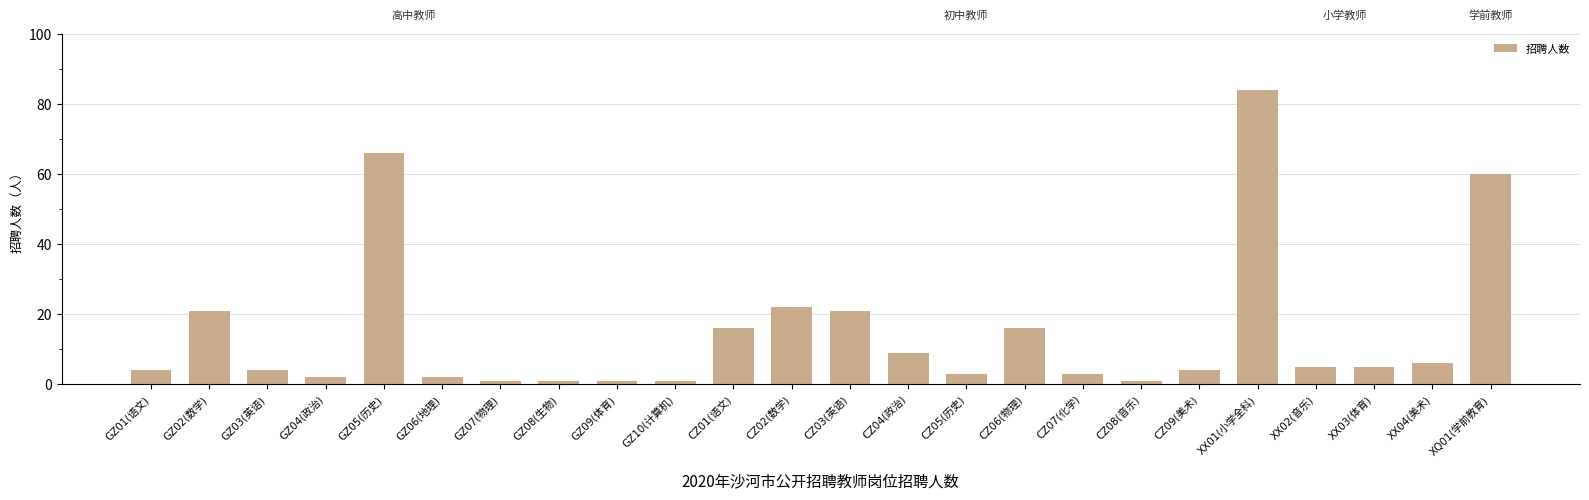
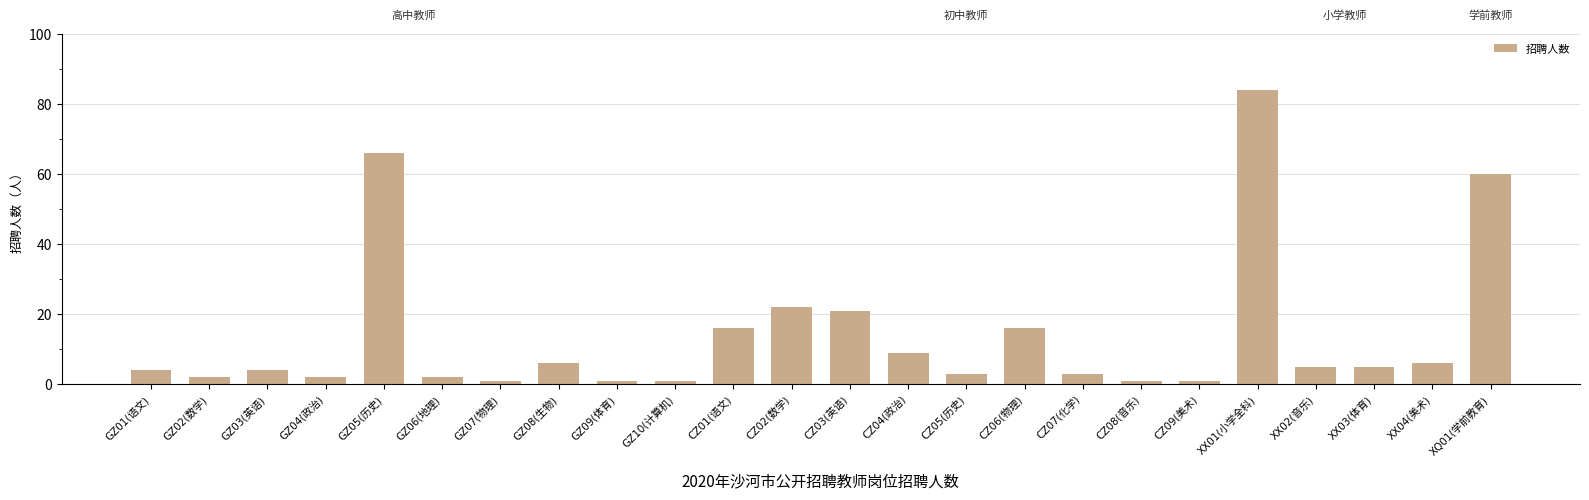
GZ02(数学): 21 -> 2
GZ08(生物): 1 -> 6
CZ09(美术): 4 -> 1
